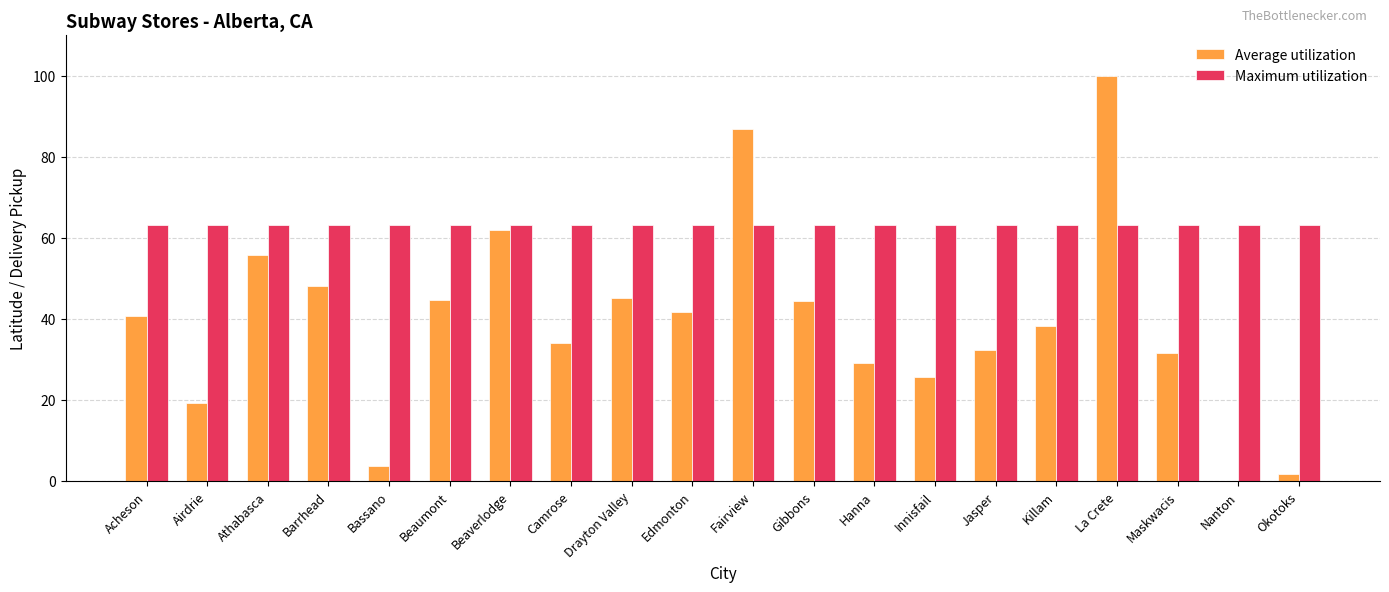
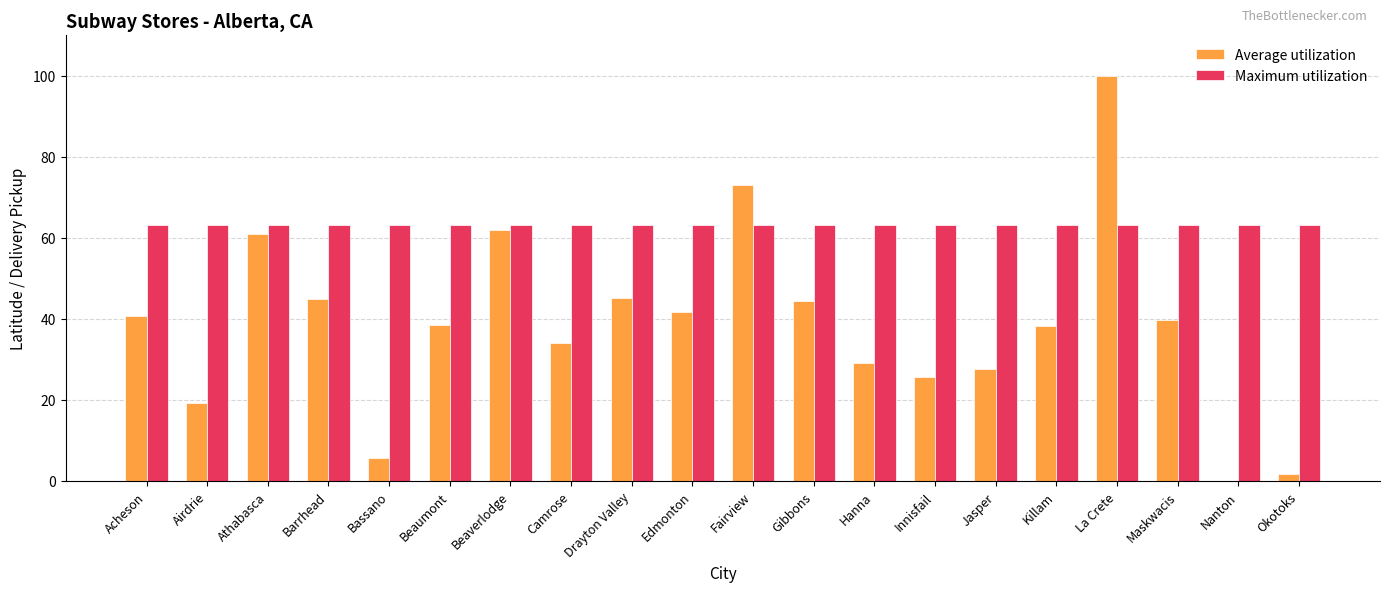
Average utilization, Athabasca: 56 -> 61
Average utilization, Barrhead: 48 -> 45
Average utilization, Bassano: 4 -> 6
Average utilization, Beaumont: 45 -> 38
Average utilization, Fairview: 87 -> 73
Average utilization, Jasper: 32 -> 28
Average utilization, Maskwacis: 32 -> 40
